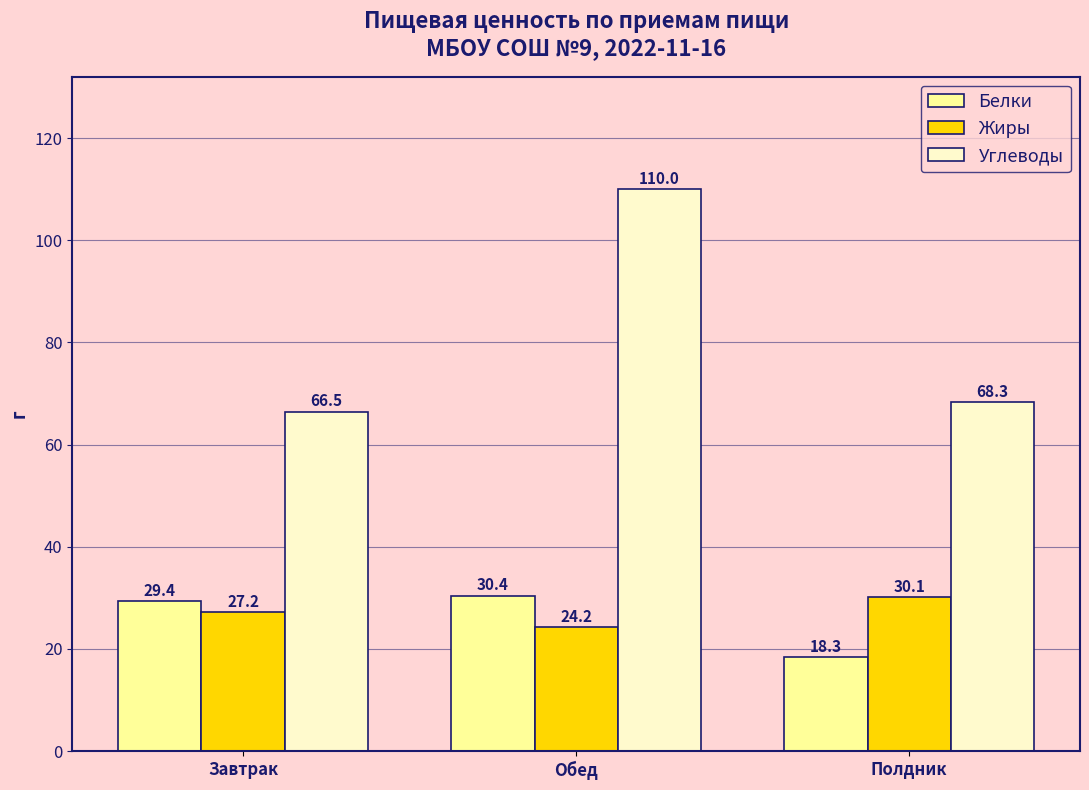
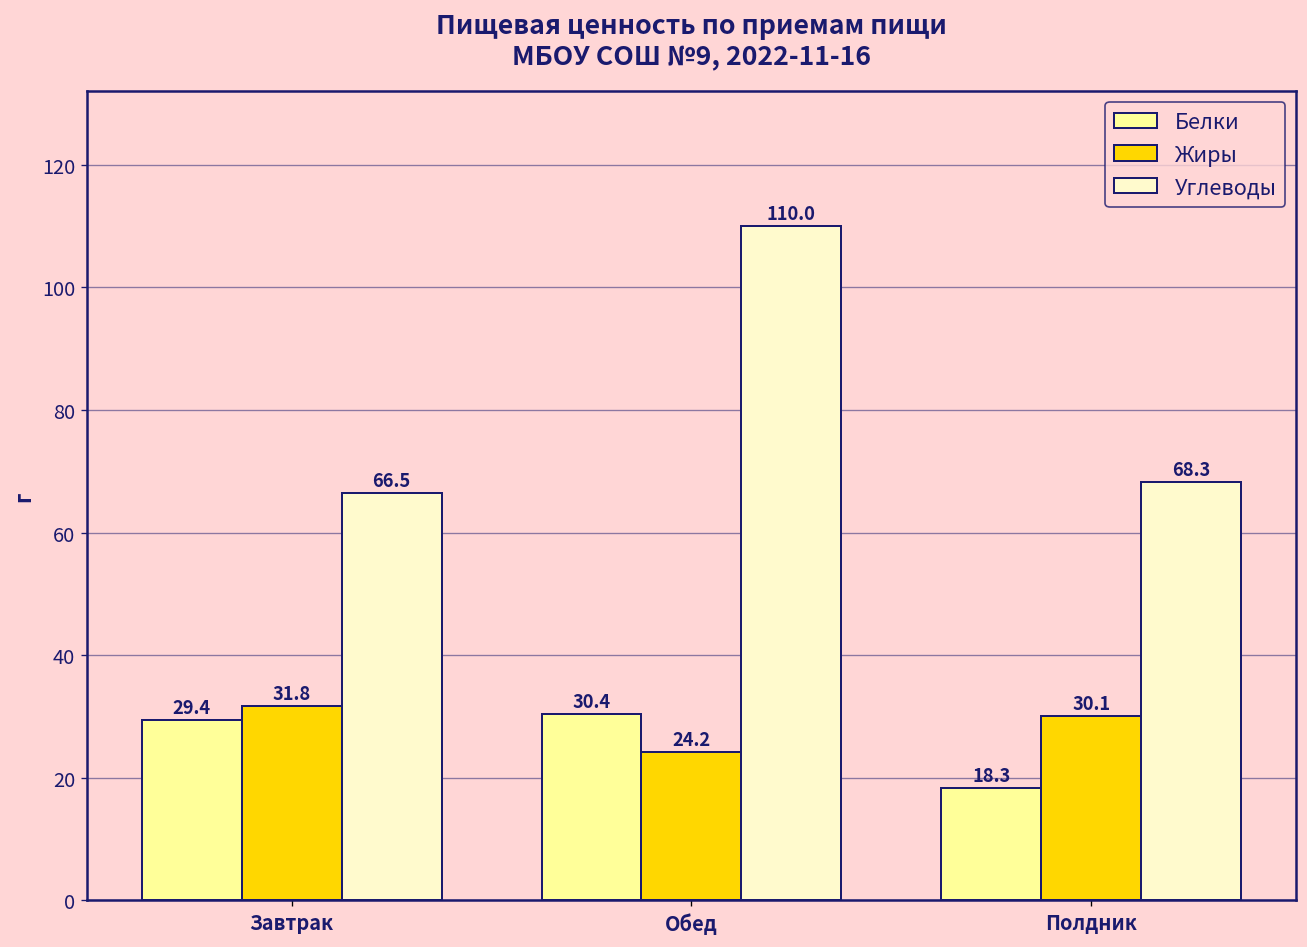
Жиры, Завтрак: 27.2 -> 31.8
